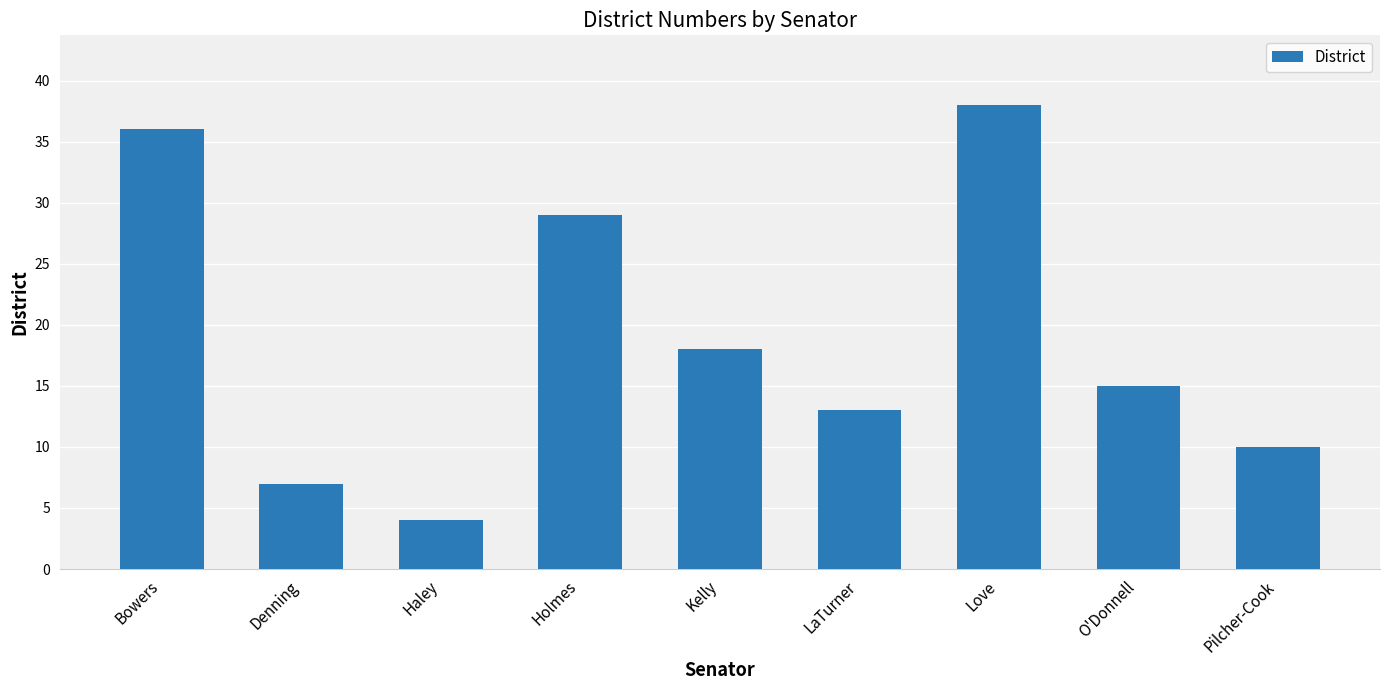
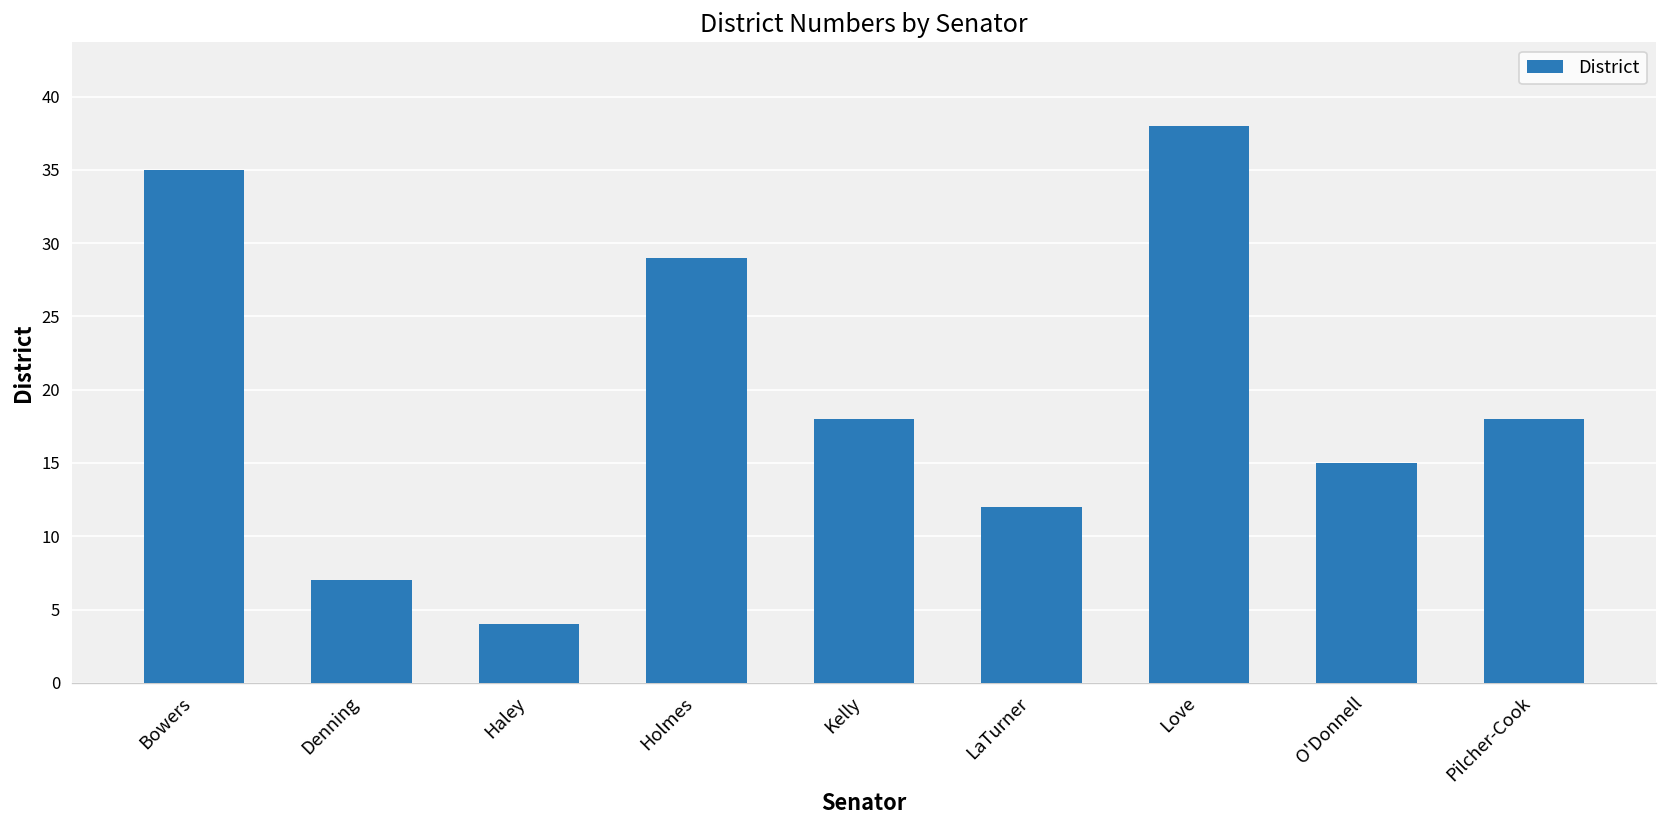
Bowers: 36 -> 35
LaTurner: 13 -> 12
Pilcher-Cook: 10 -> 18
